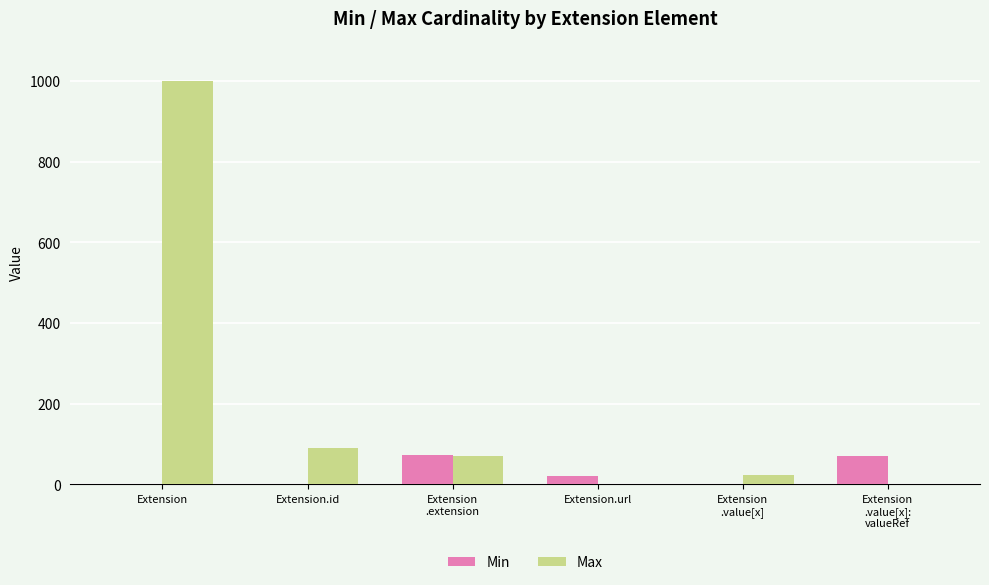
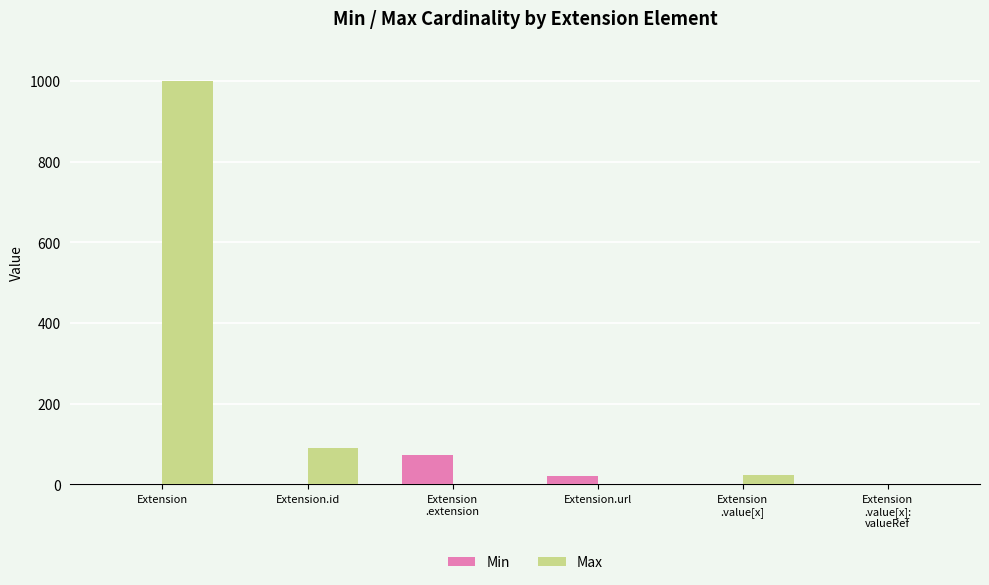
Max, Extension .extension: 70 -> 0
Min, Extension .value[x]: valueRef: 70 -> 0
